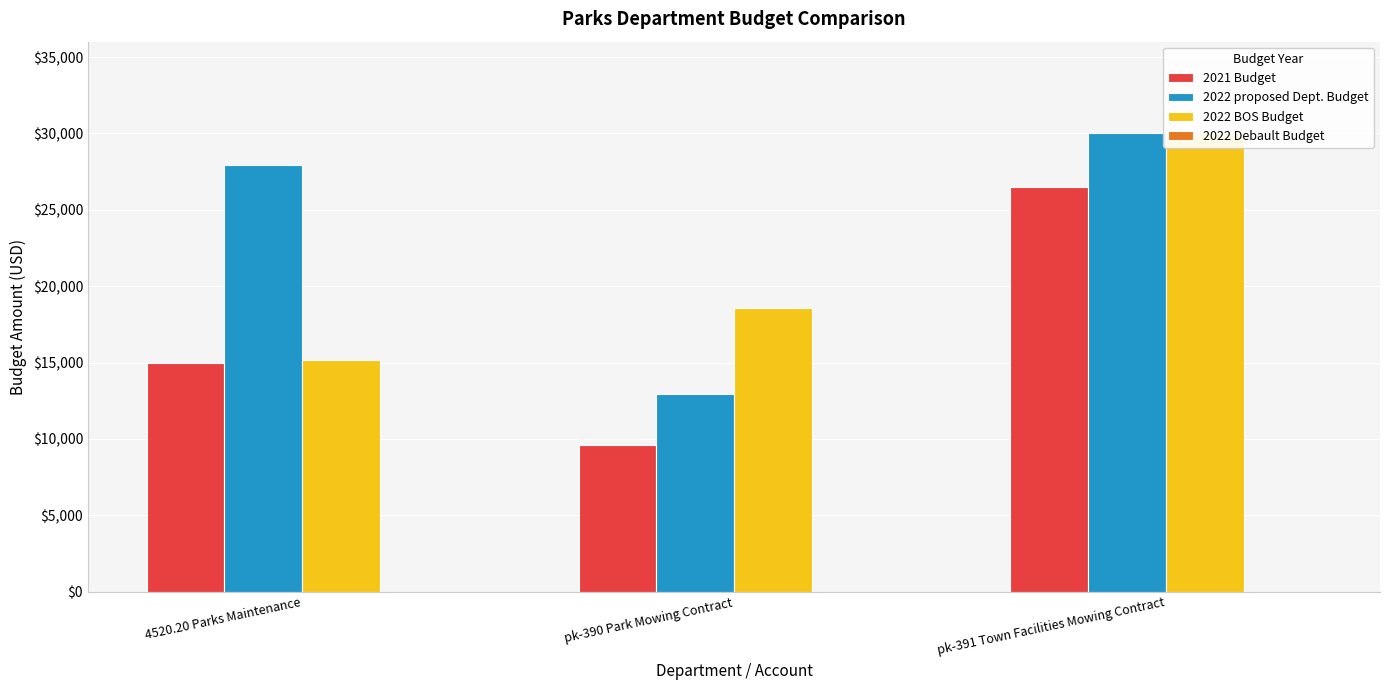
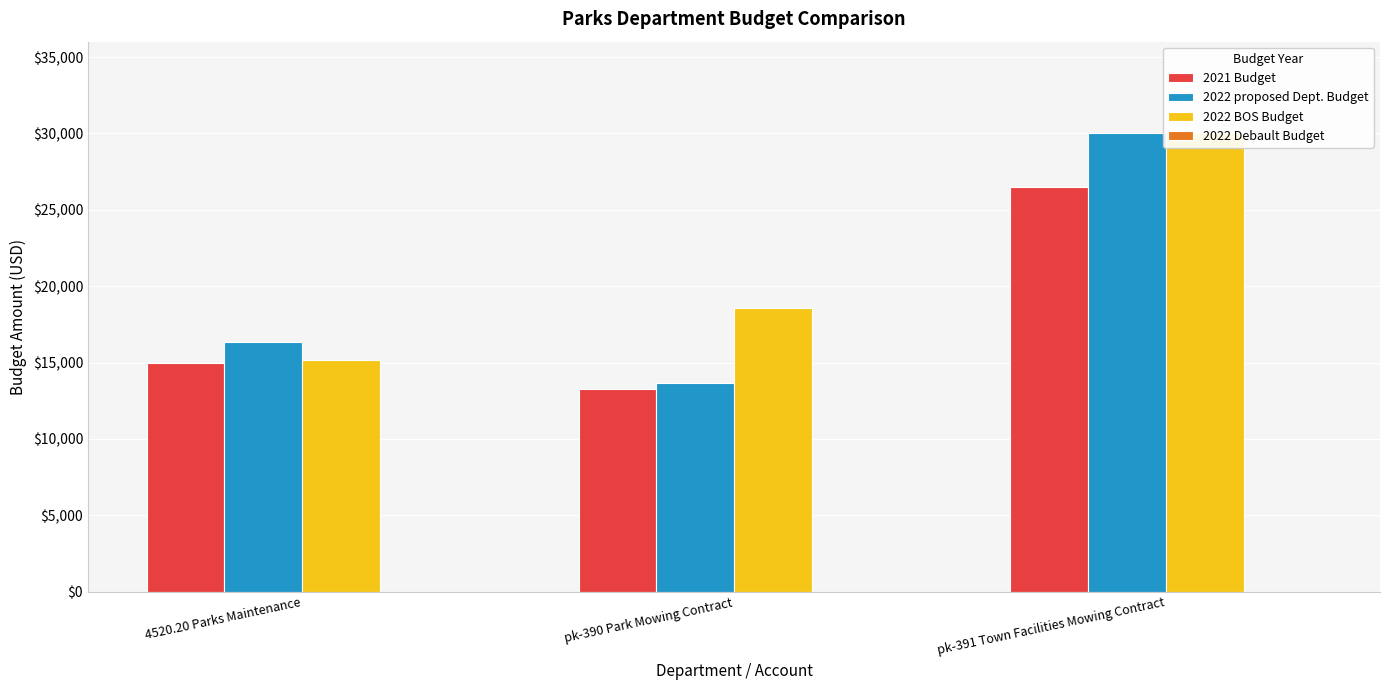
2022 proposed Dept. Budget, 4520.20 Parks Maintenance: $28,000 -> $16,400
2021 Budget, pk-390 Park Mowing Contract: $9,600 -> $13,300
2022 proposed Dept. Budget, pk-390 Park Mowing Contract: $12,900 -> $13,600
